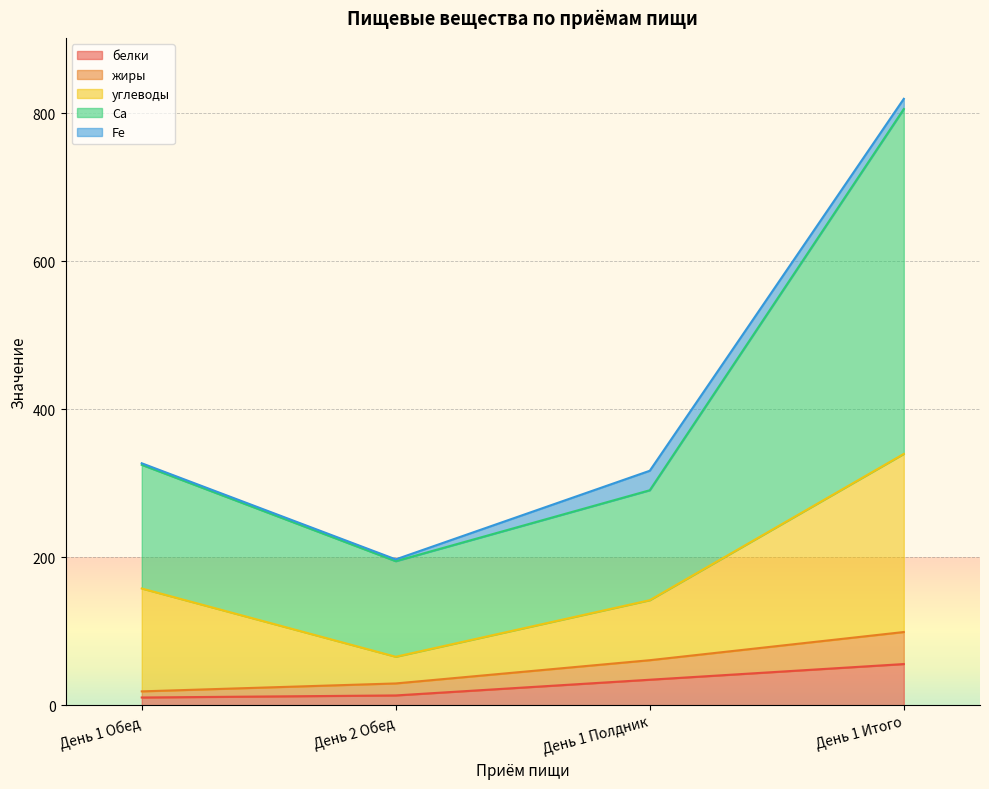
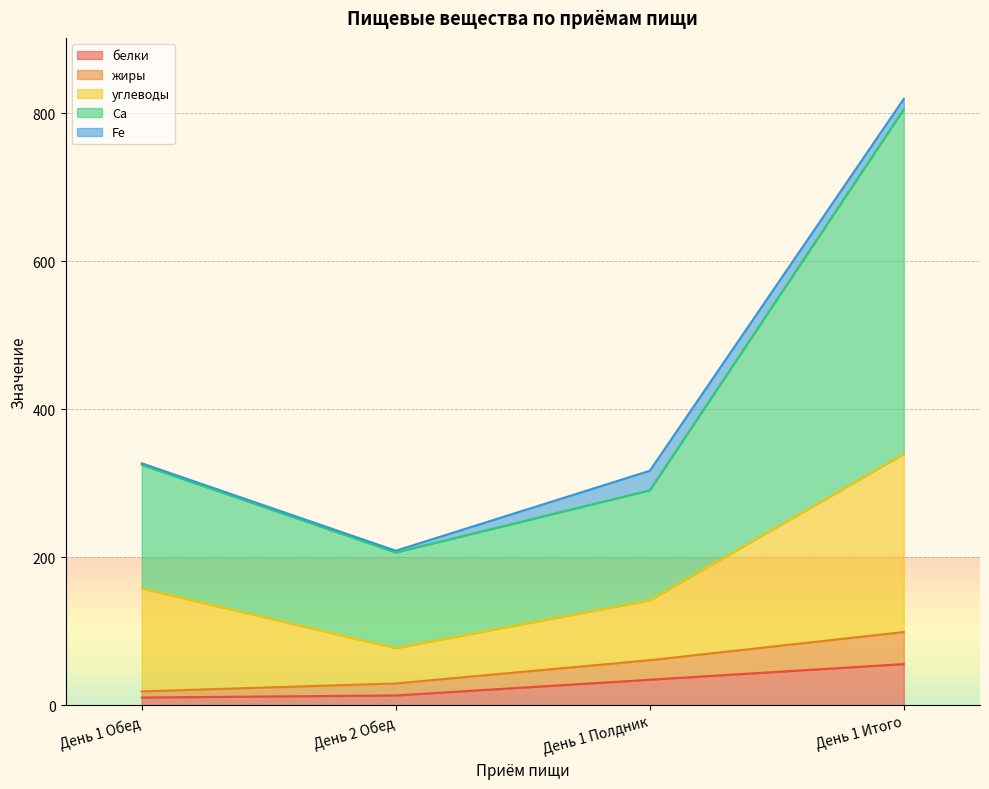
углеводы, День 2 Обед: 40 -> 50
